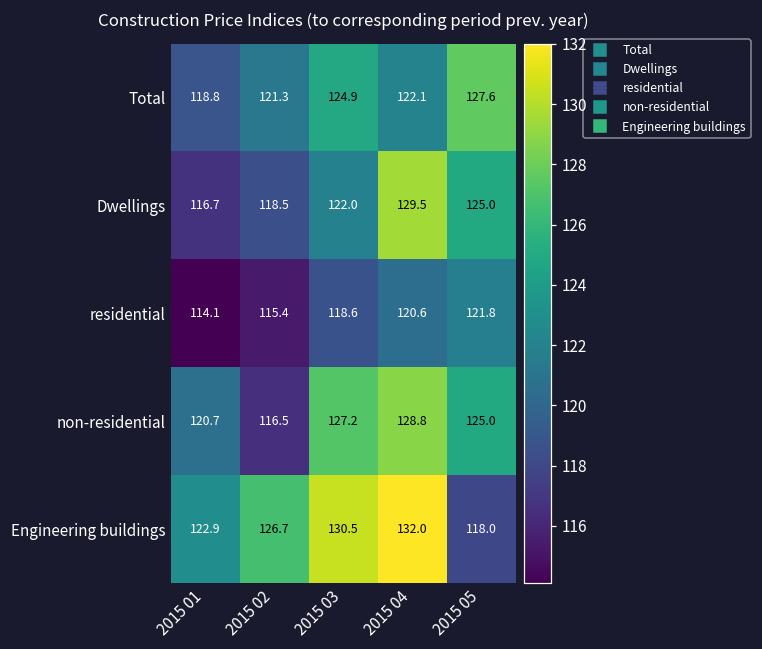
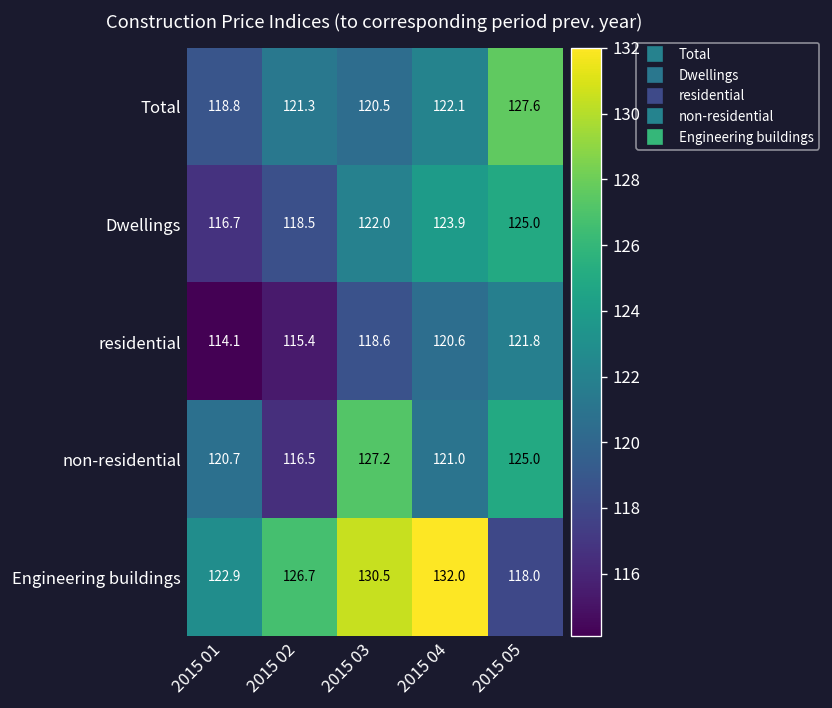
Total, 2015 03: 124.9 -> 120.5
Dwellings, 2015 04: 129.5 -> 123.9
non-residential, 2015 04: 128.8 -> 121.0
